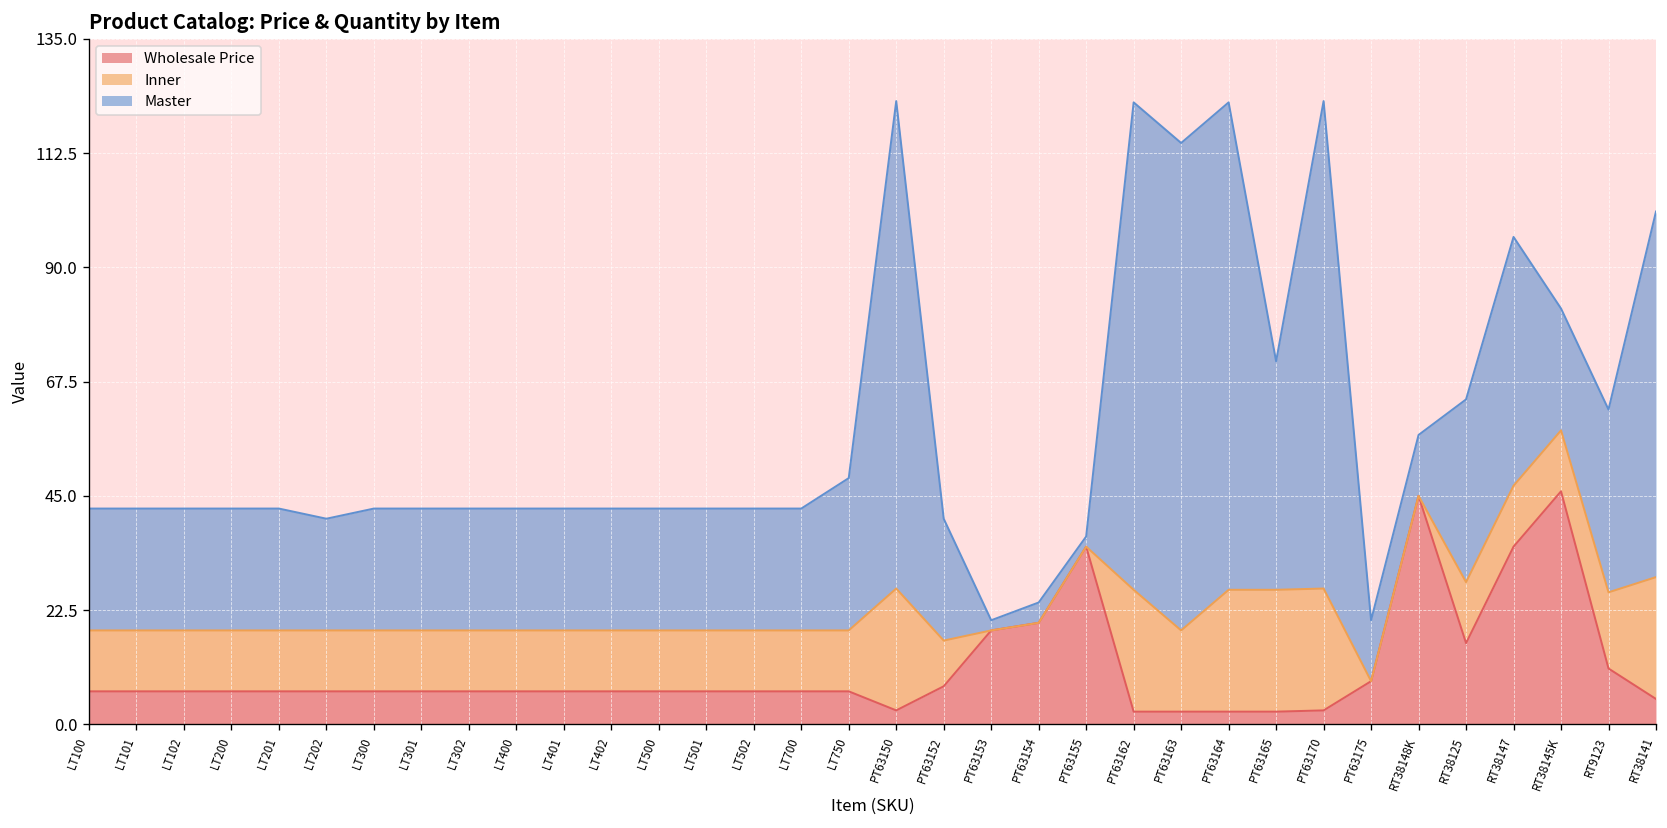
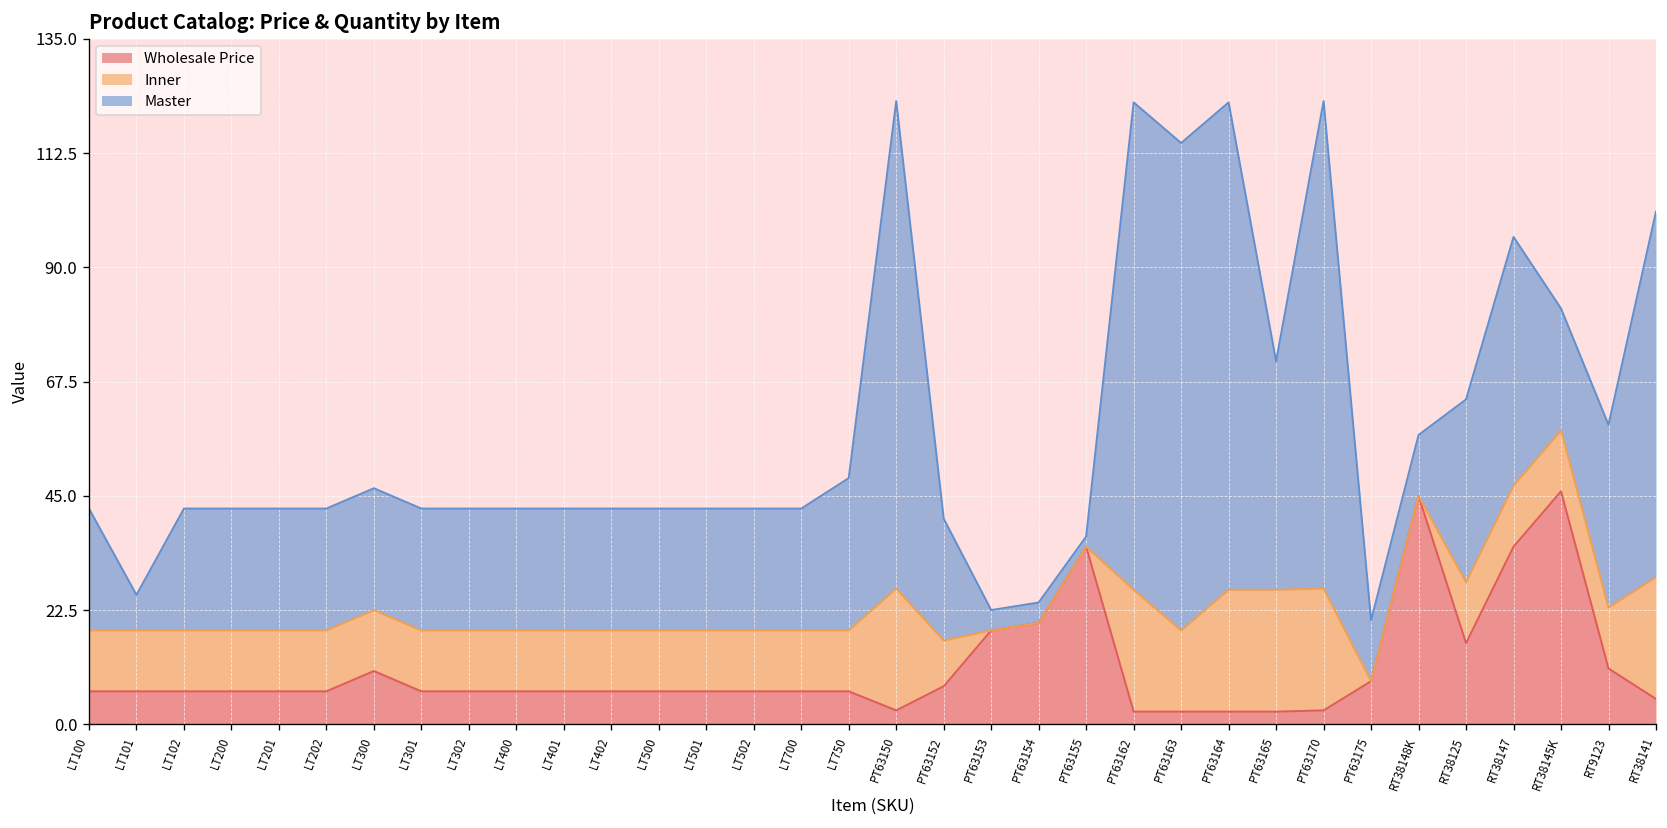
Master, LT101: 24 -> 7
Master, LT202: 22 -> 24
Wholesale Price, LT300: 7 -> 11
Master, PT63153: 2 -> 4
Inner, RT9123: 15 -> 12
